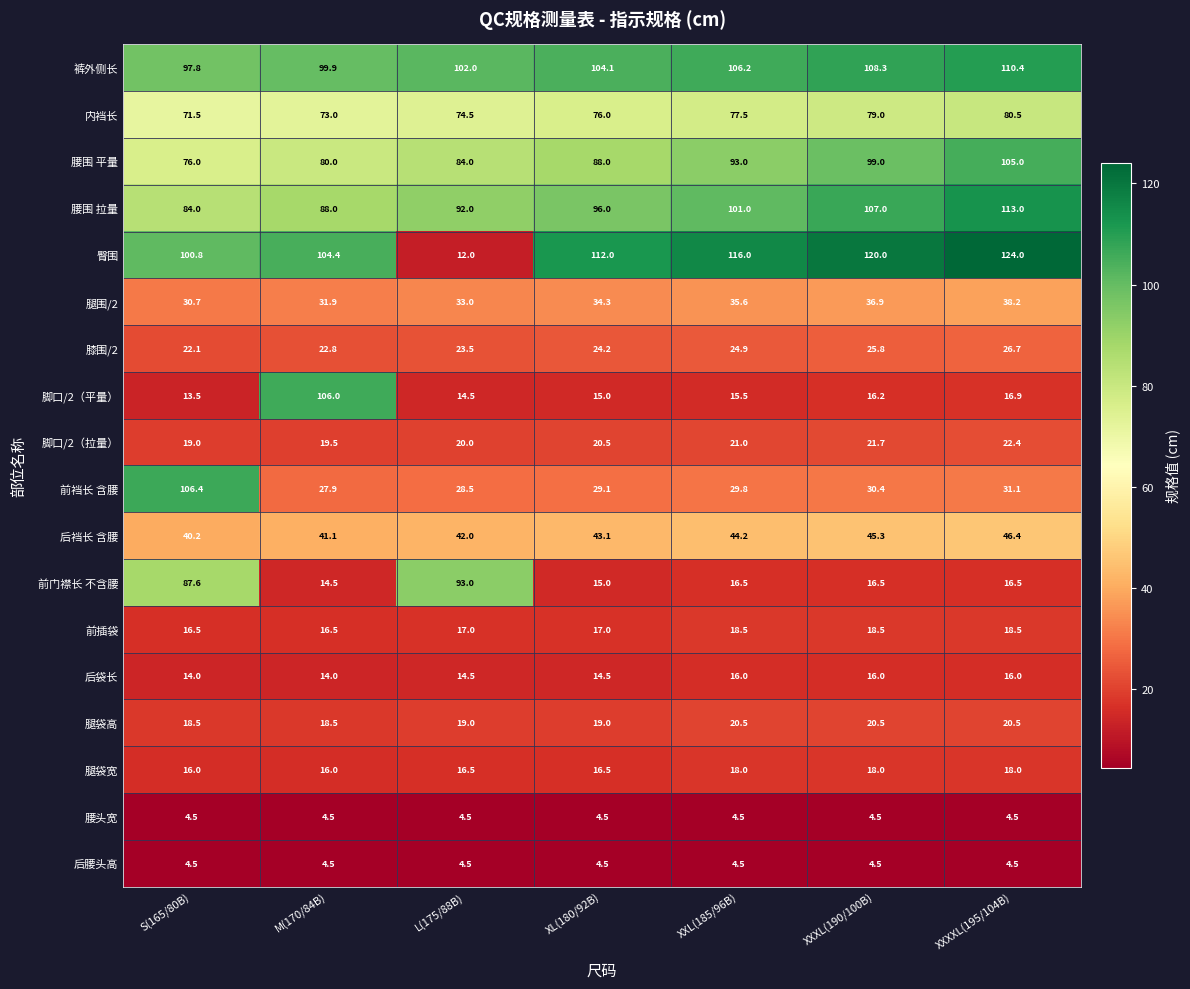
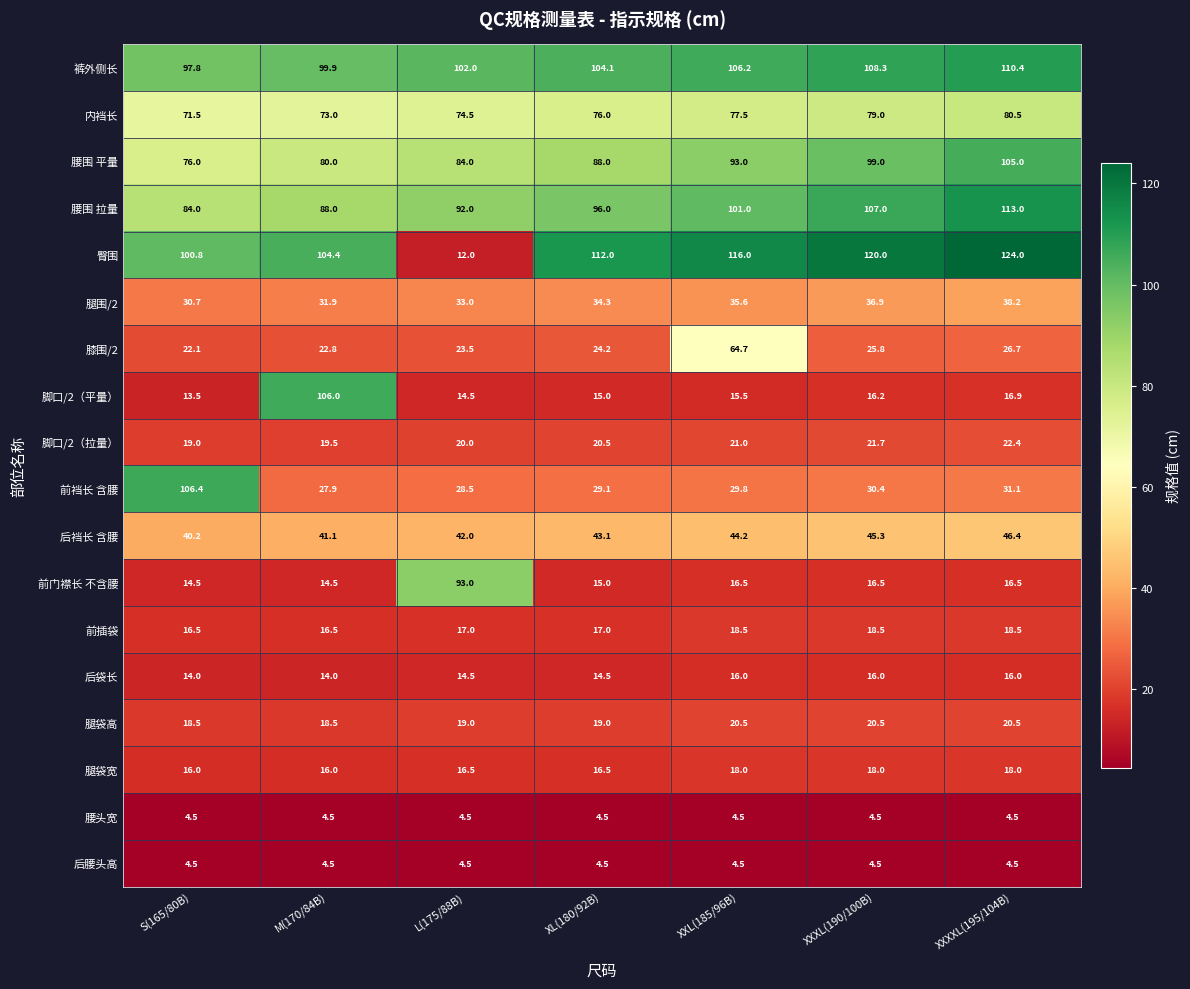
膝围/2, XXL(185/96B): 24.9 -> 64.7
前门襟长 不含腰, S(165/80B): 87.6 -> 14.5
